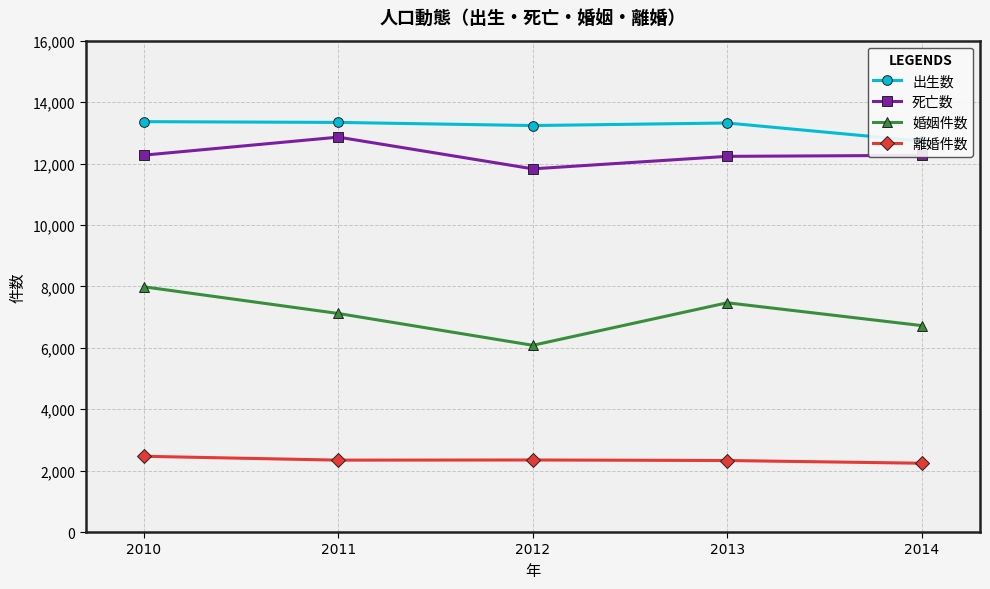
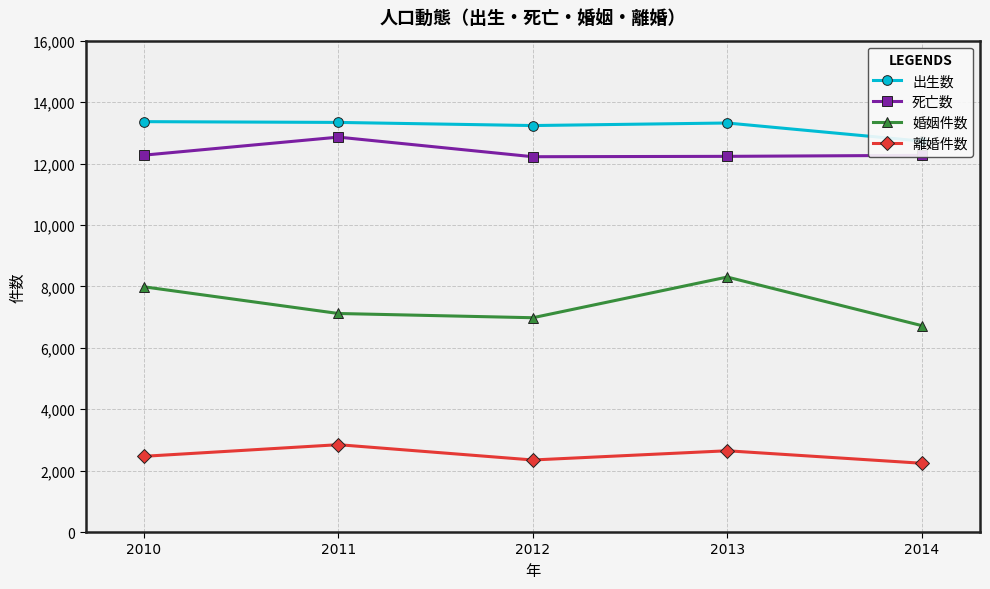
離婚件数, 2011: 2,300 -> 2,800
死亡数, 2012: 11,800 -> 12,200
婚姻件数, 2012: 6,100 -> 7,000
婚姻件数, 2013: 7,500 -> 8,300
離婚件数, 2013: 2,300 -> 2,600
